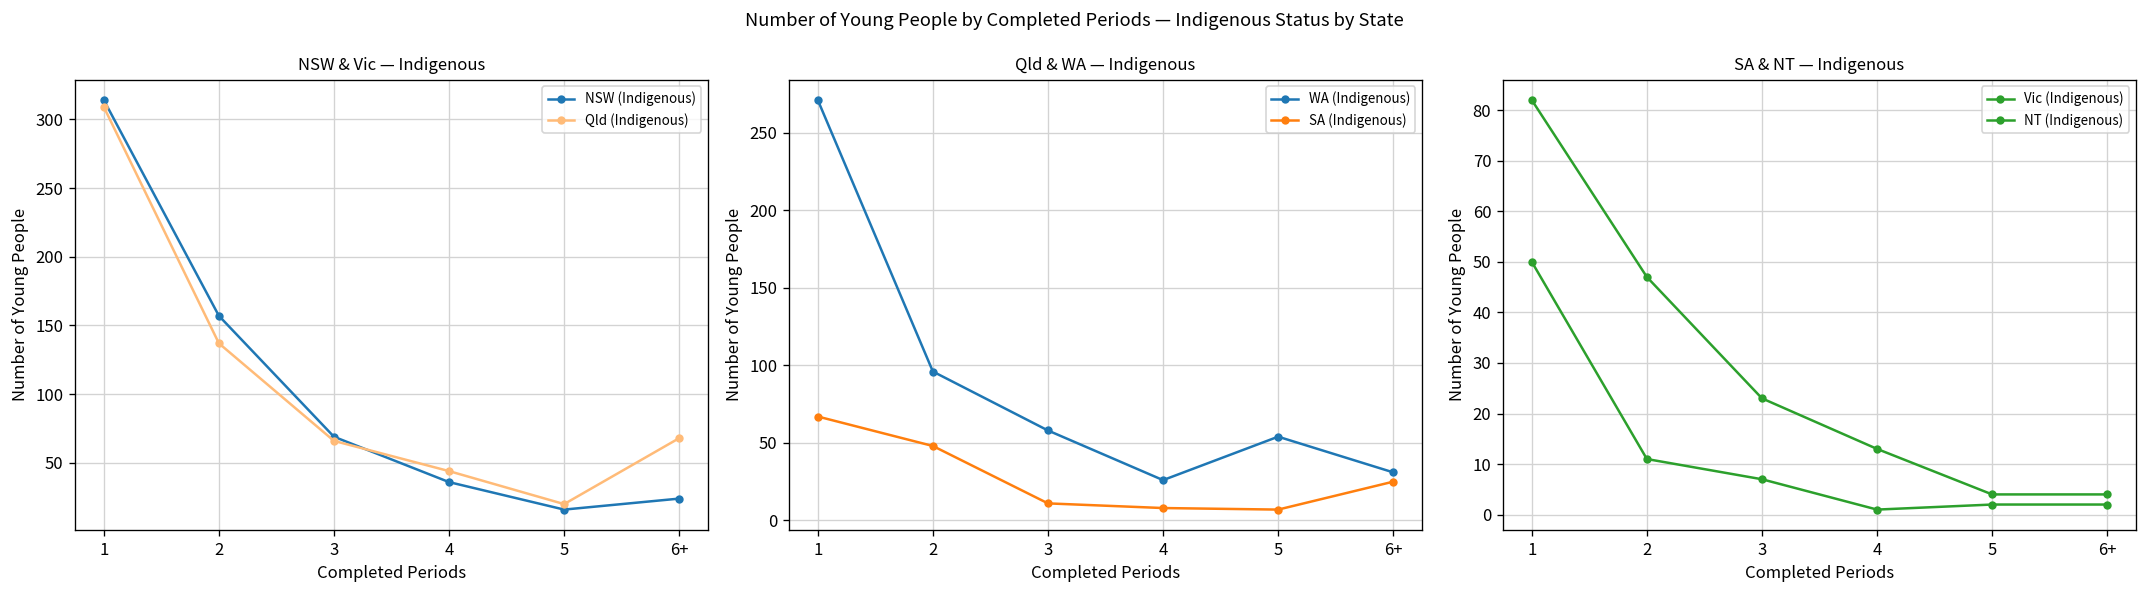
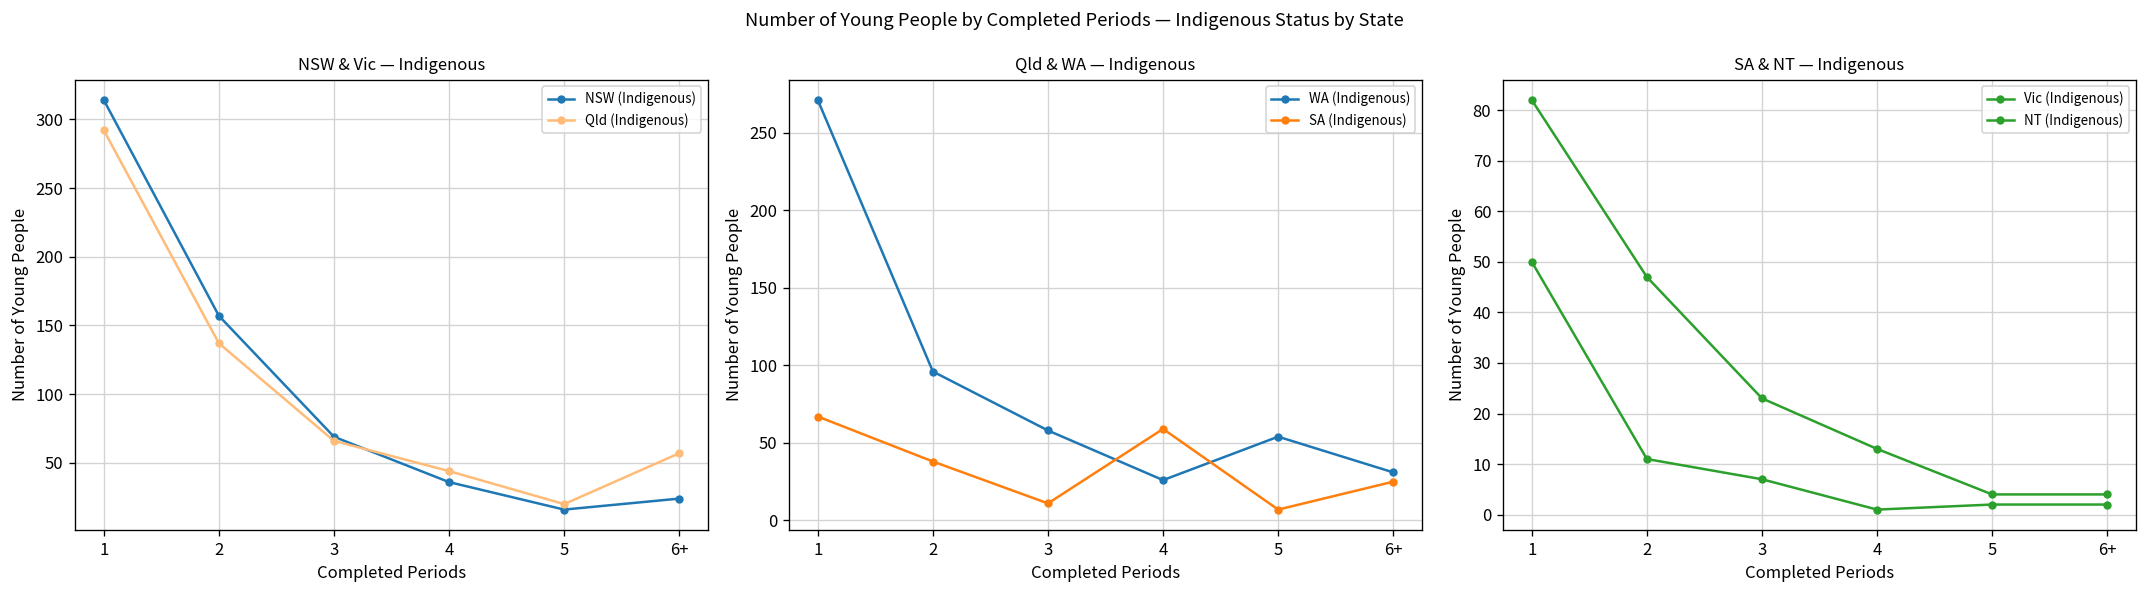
NSW & Vic — Indigenous, Qld (Indigenous), 1: 309 -> 292
NSW & Vic — Indigenous, Qld (Indigenous), 6+: 68 -> 57
Qld & WA — Indigenous, SA (Indigenous), 2: 48 -> 38
Qld & WA — Indigenous, SA (Indigenous), 4: 8 -> 59
